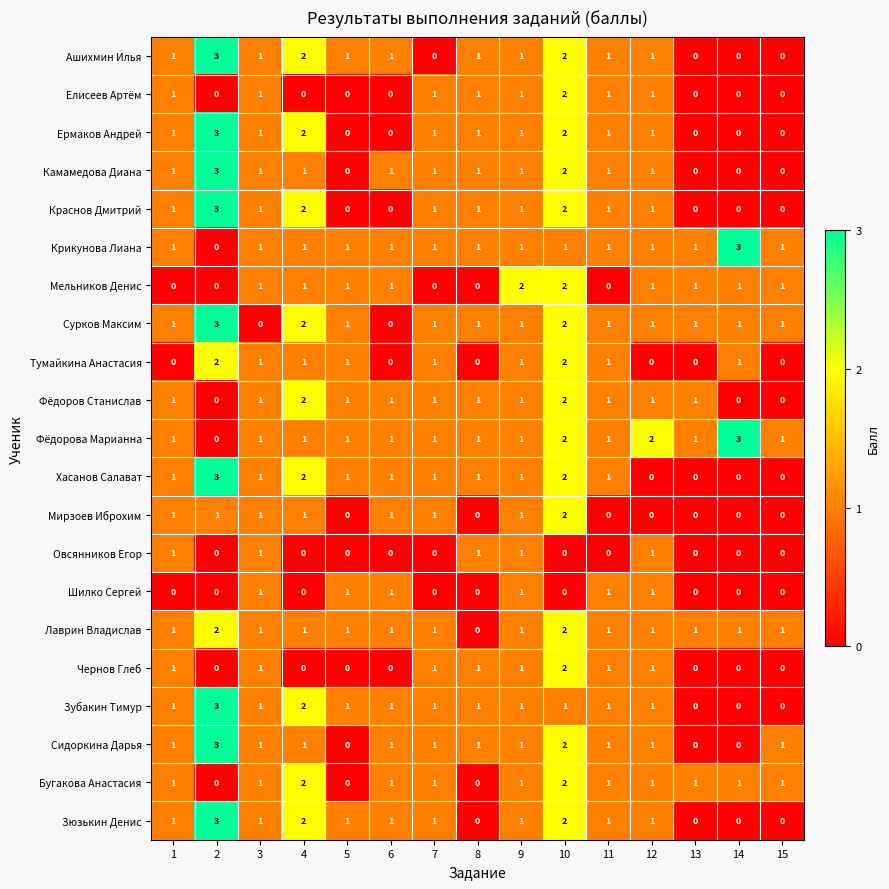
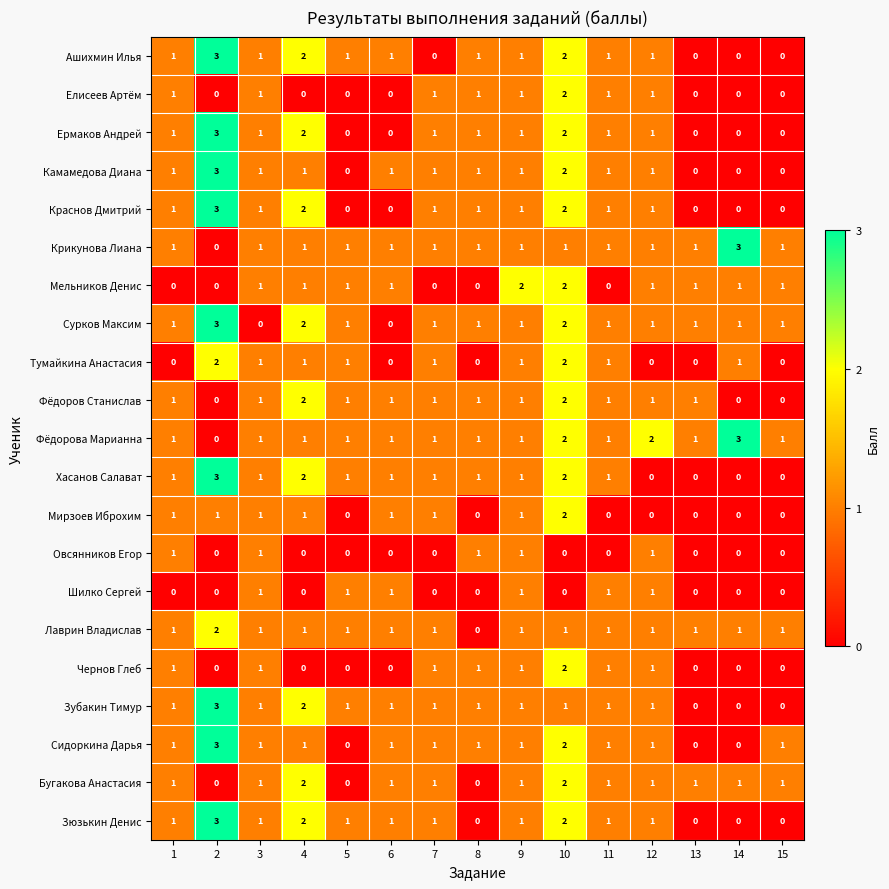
Лаврин Владислав, 10: 2 -> 1
